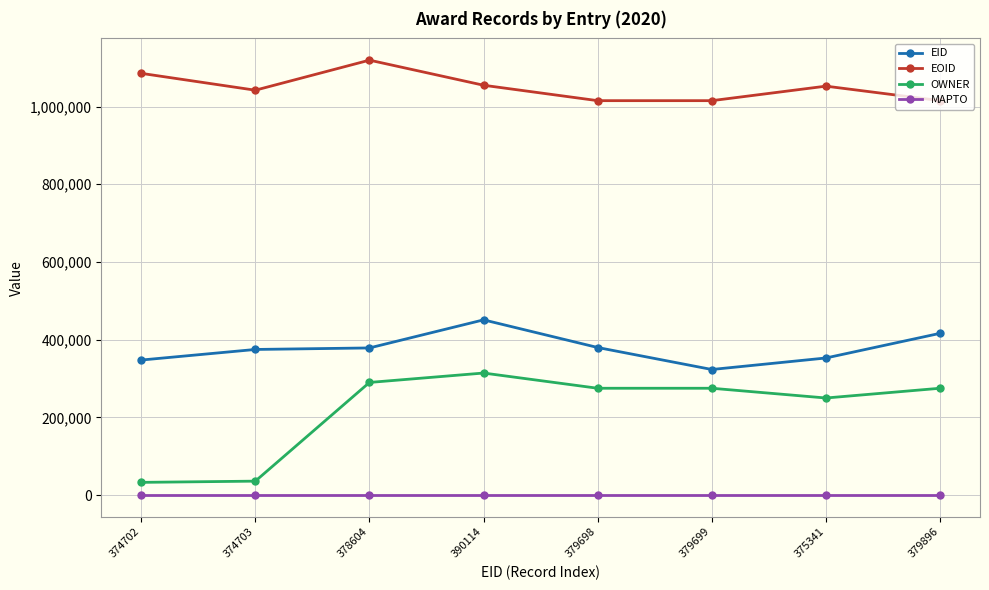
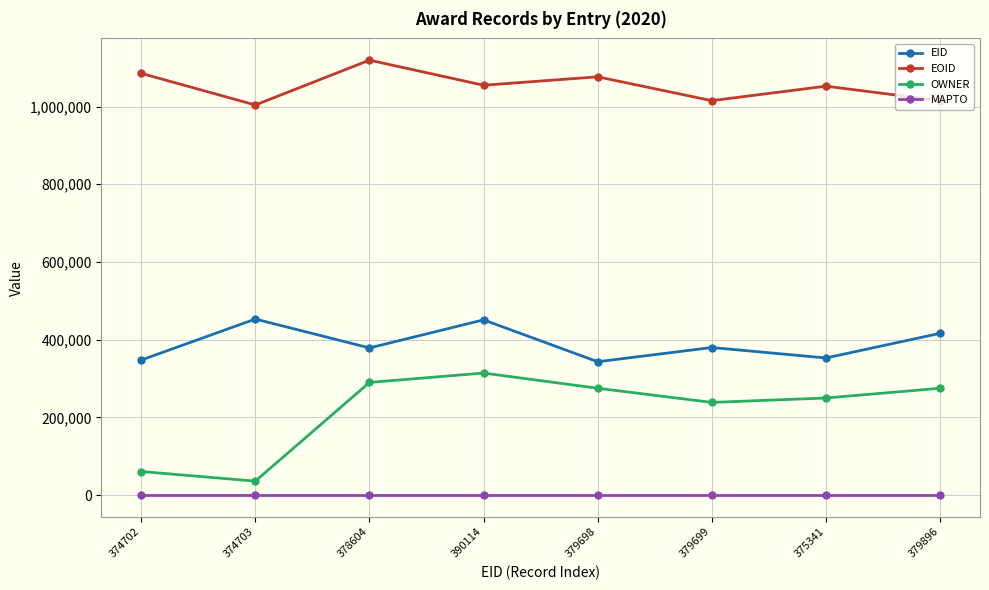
OWNER, 374702: 30,000 -> 60,000
EID, 374703: 370,000 -> 450,000
EOID, 374703: 1,040,000 -> 1,000,000
EID, 379698: 380,000 -> 340,000
EOID, 379698: 1,020,000 -> 1,080,000
EID, 379699: 320,000 -> 380,000
OWNER, 379699: 270,000 -> 240,000
